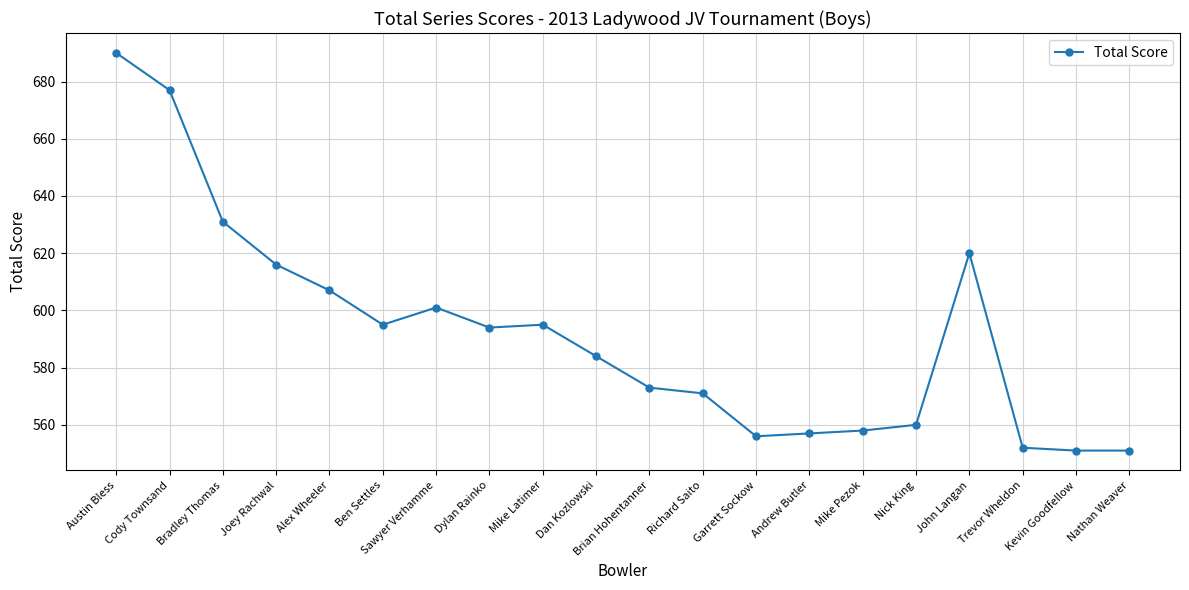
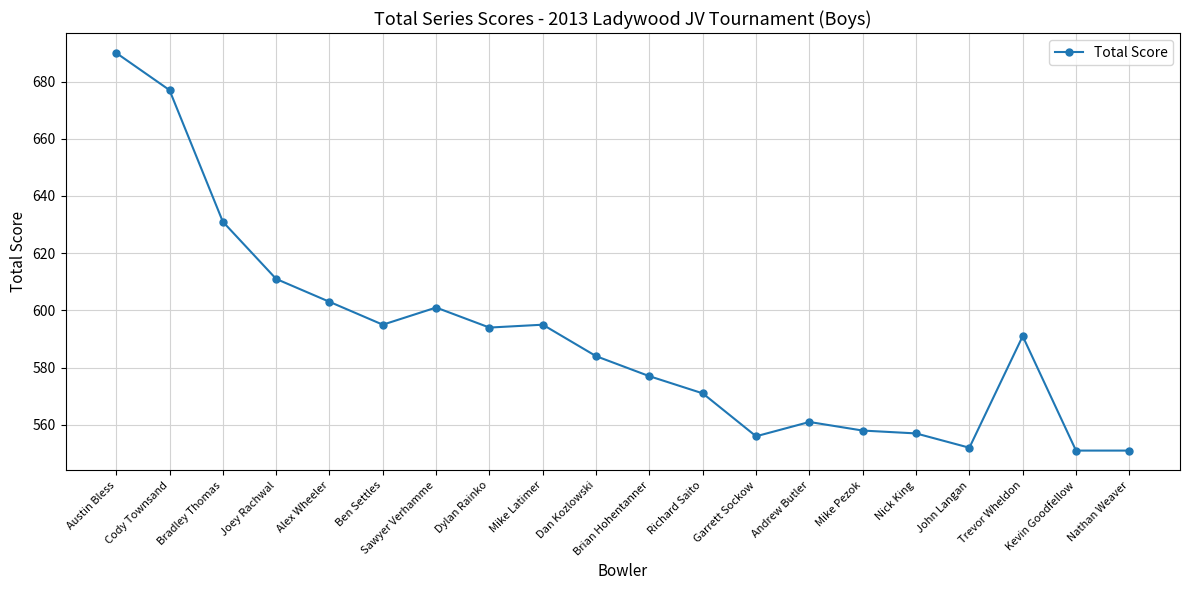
Joey Rachwal: 616 -> 611
Alex Wheeler: 607 -> 603
Brian Hohentanner: 573 -> 577
Andrew Butler: 557 -> 561
Nick King: 560 -> 557
John Langan: 620 -> 552
Trevor Wheldon: 552 -> 591
